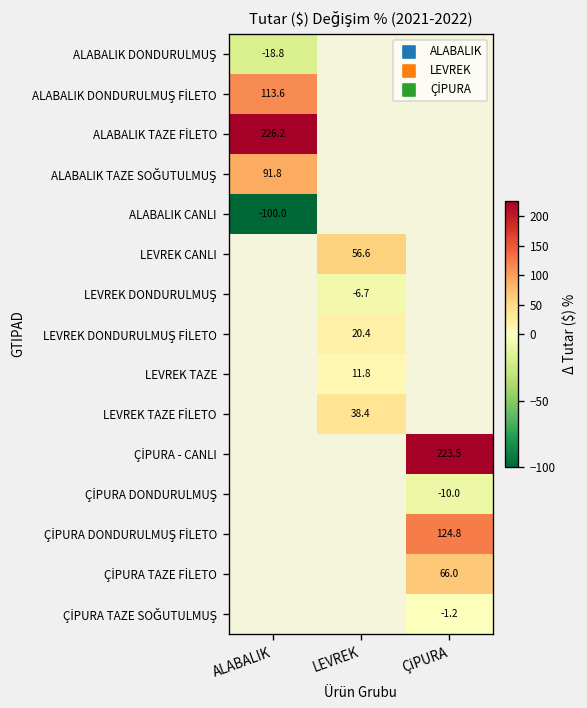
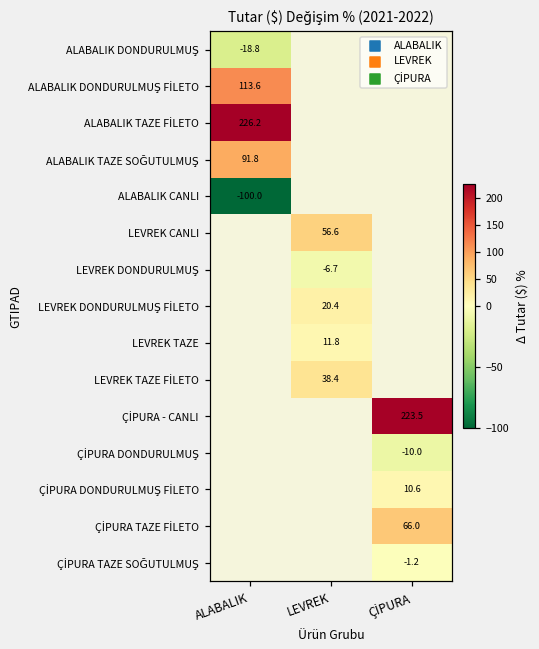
ÇİPURA DONDURULMUŞ FİLETO, ÇİPURA: 124.8 -> 10.6
